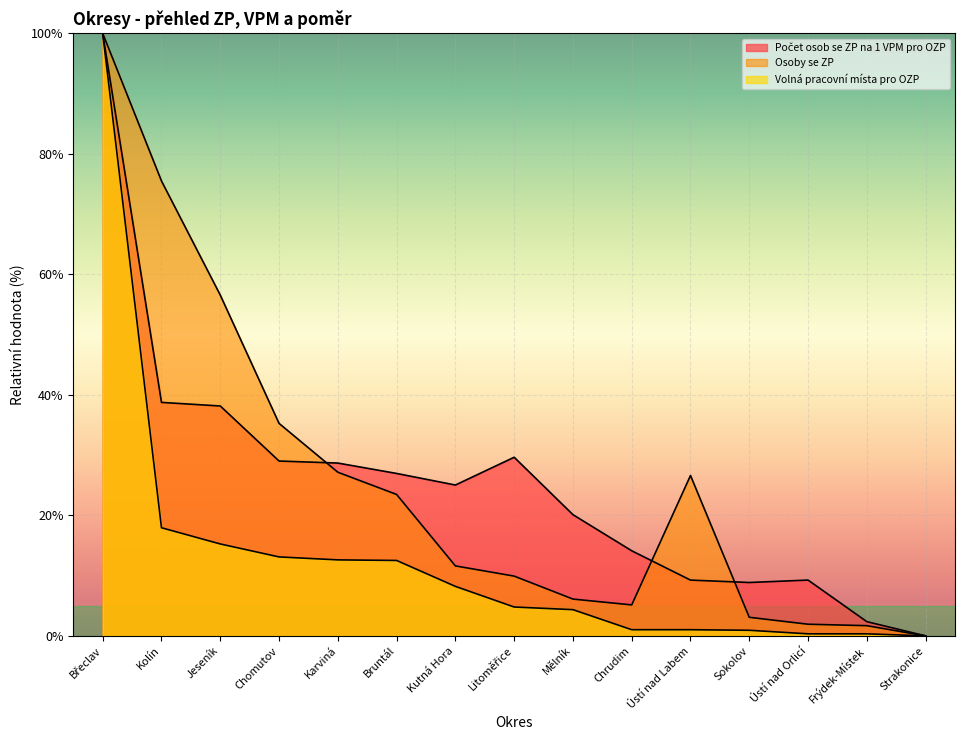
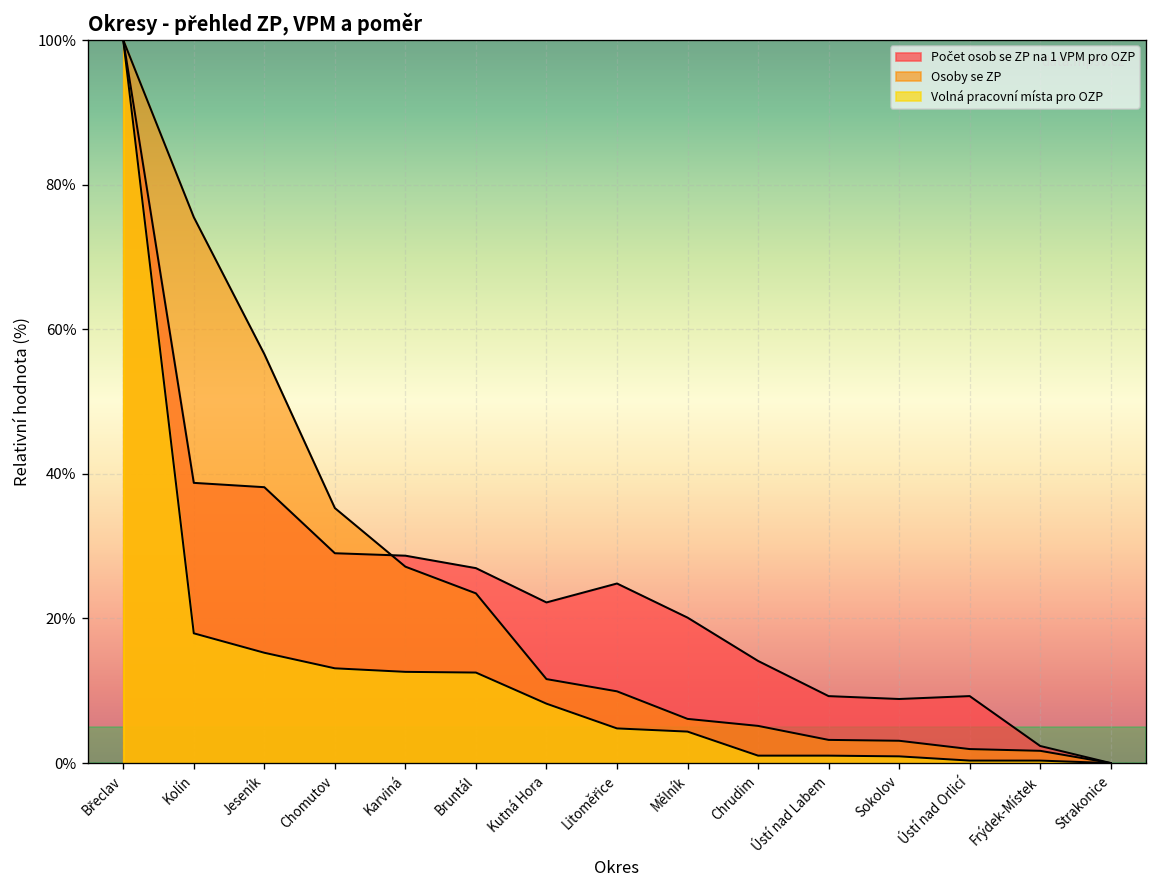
Počet osob se ZP na 1 VPM pro OZP, Kutná Hora: 25% -> 22%
Počet osob se ZP na 1 VPM pro OZP, Litoměřice: 30% -> 25%
Osoby se ZP, Ústí nad Labem: 27% -> 3%
